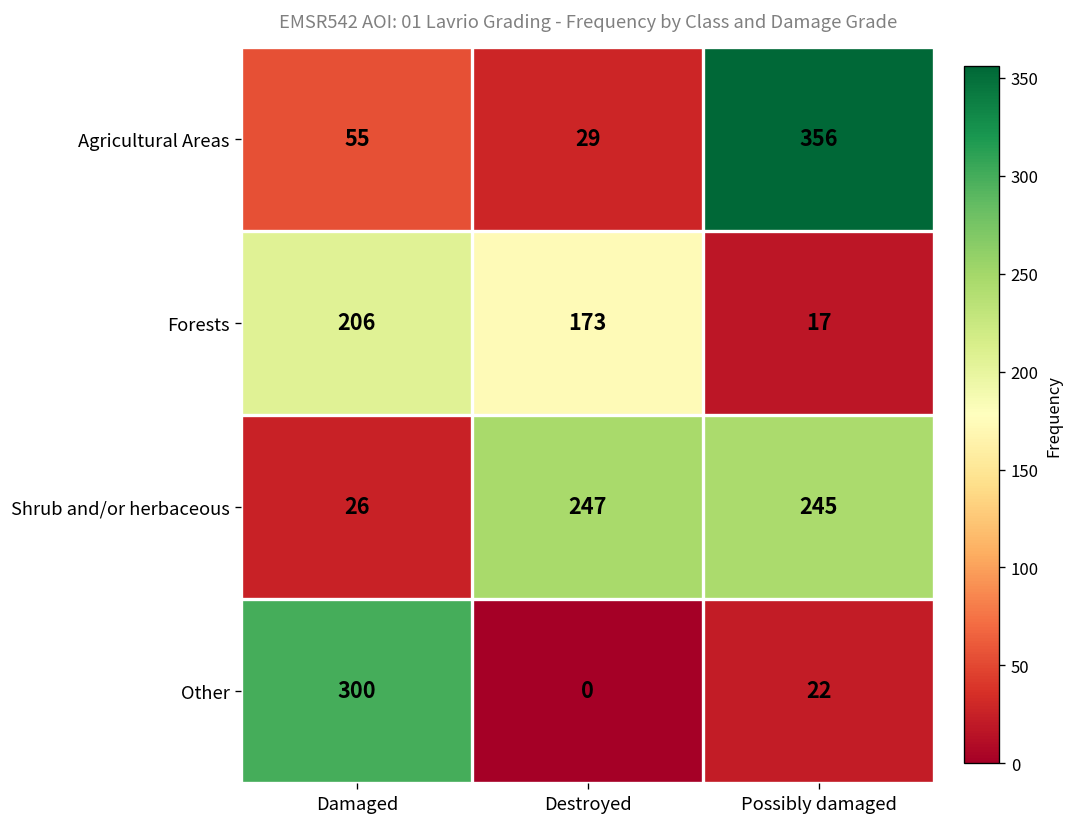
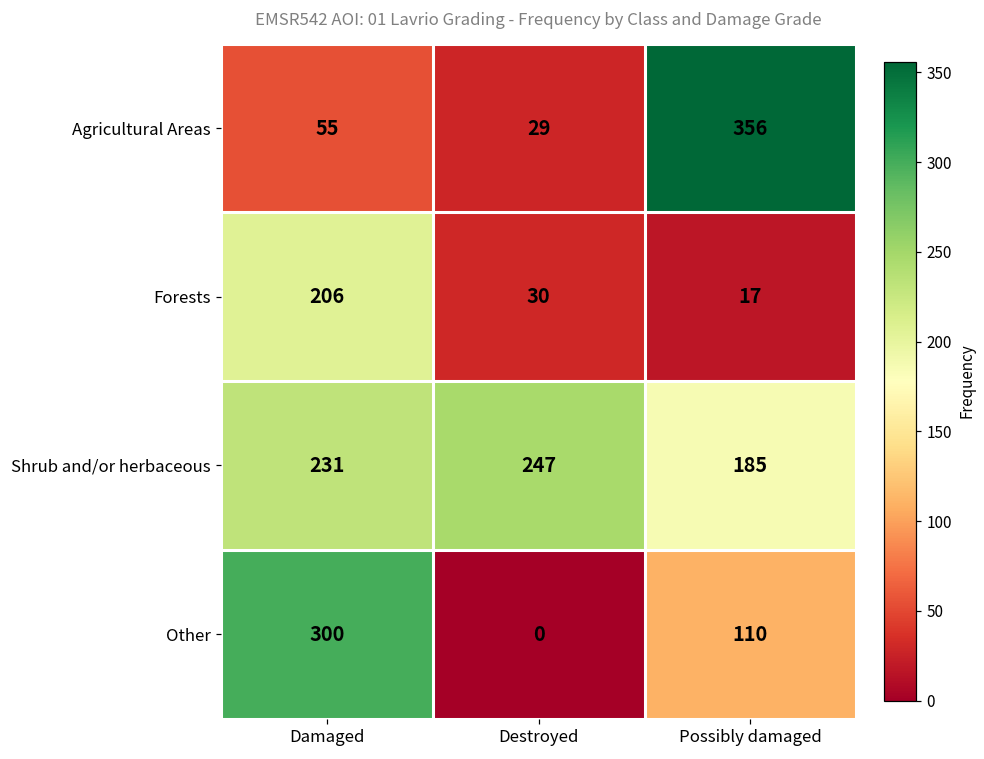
Forests, Destroyed: 173 -> 30
Shrub and/or herbaceous, Damaged: 26 -> 231
Shrub and/or herbaceous, Possibly damaged: 245 -> 185
Other, Possibly damaged: 22 -> 110
